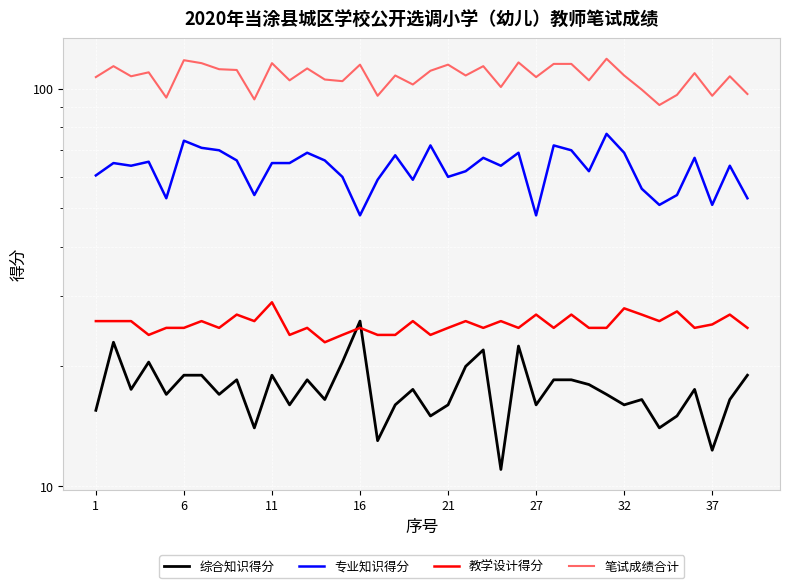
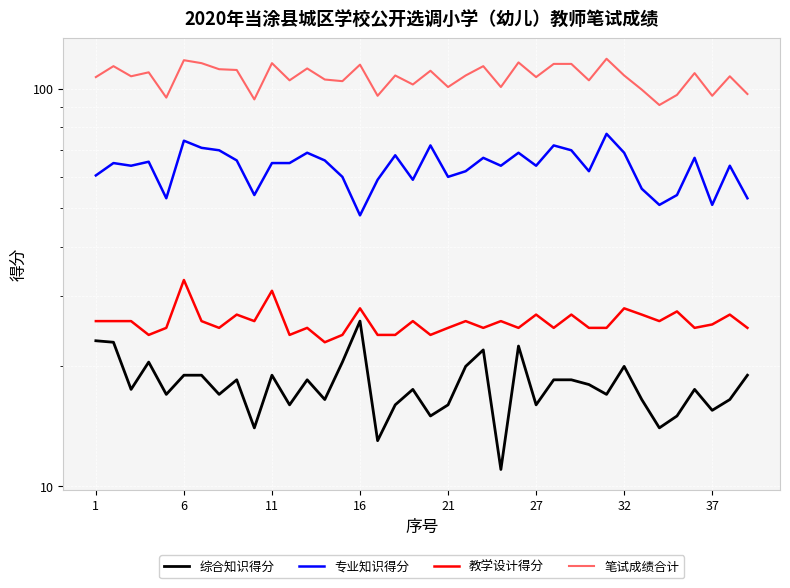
综合知识得分, 1: 15.5 -> 23
教学设计得分, 6: 25 -> 33
教学设计得分, 11: 29 -> 31
教学设计得分, 16: 25 -> 28
笔试成绩合计, 21: 115 -> 101
专业知识得分, 27: 48 -> 64
综合知识得分, 32: 16 -> 20
综合知识得分, 37: 12.3 -> 15.5
